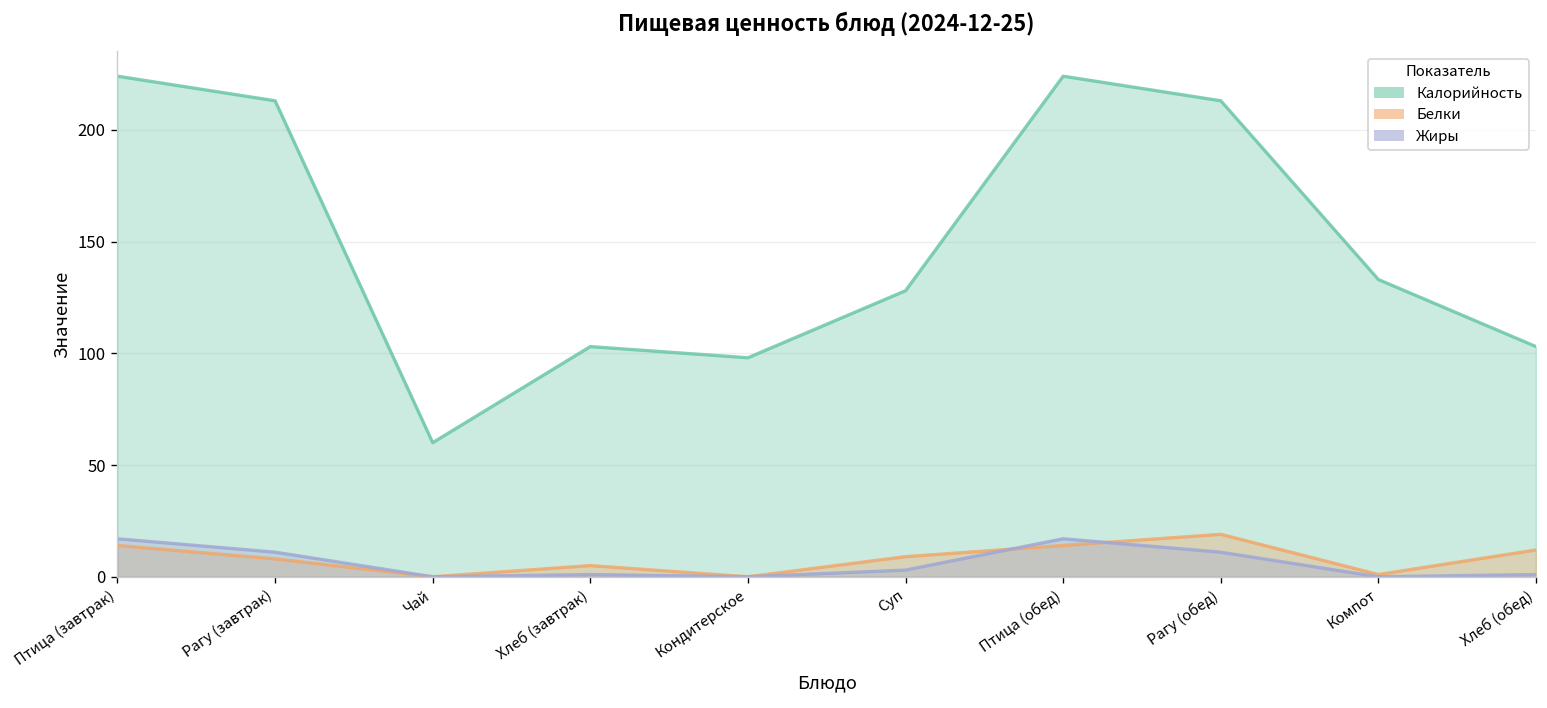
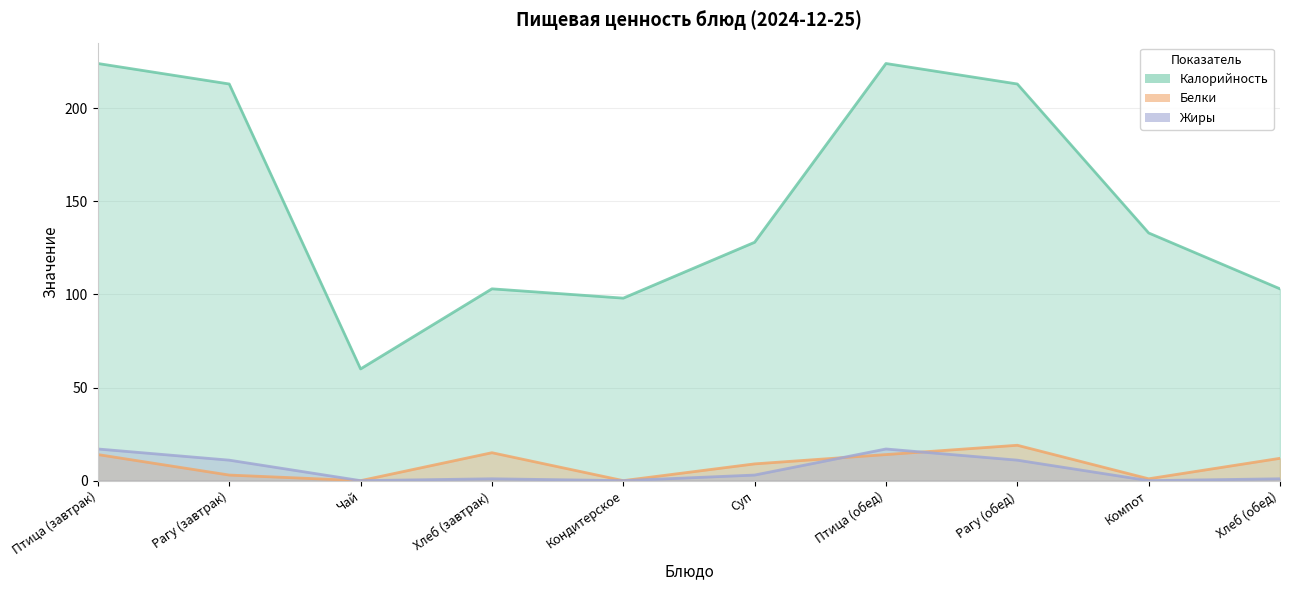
Белки, Рагу (завтрак): 8 -> 3
Белки, Хлеб (завтрак): 5 -> 15
